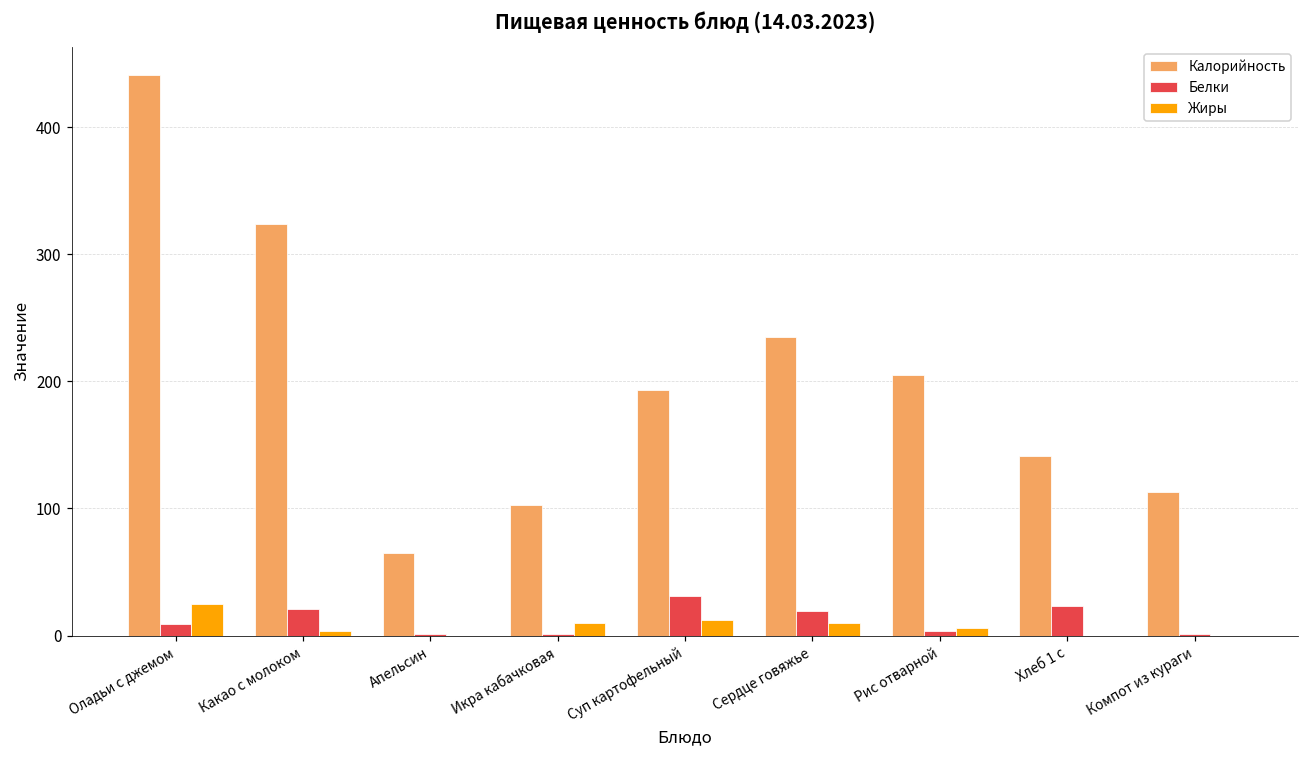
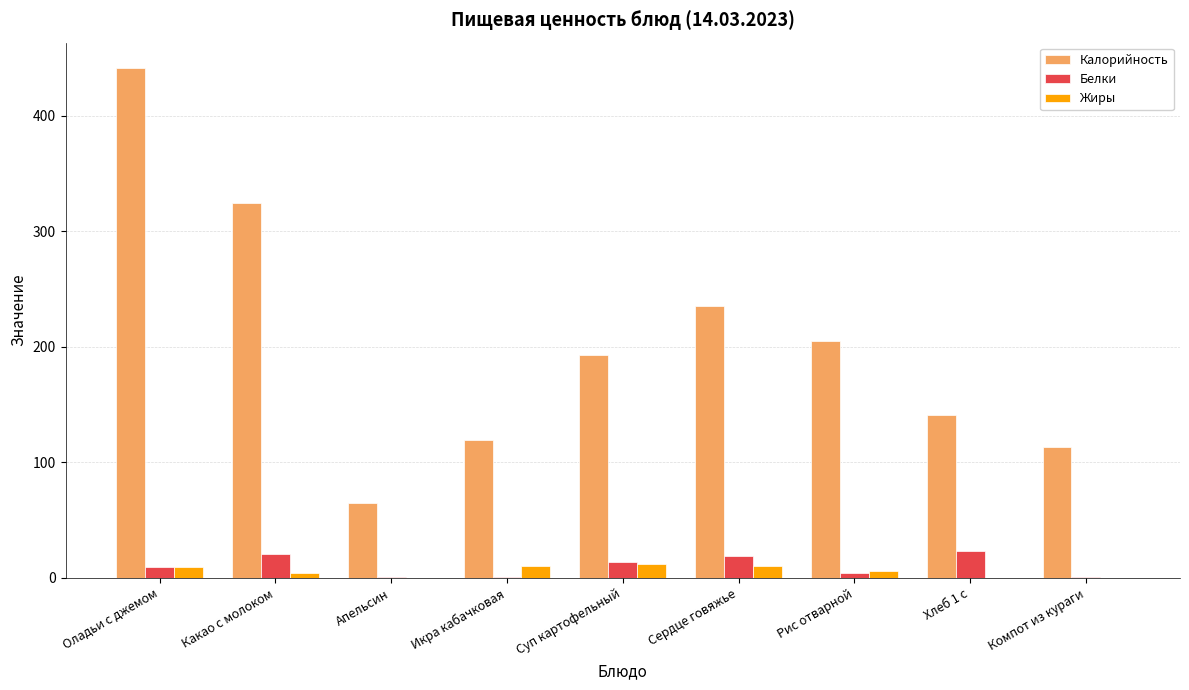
Жиры, Оладьи с джемом: 25 -> 9
Калорийность, Икра кабачковая: 103 -> 119
Белки, Суп картофельный: 31 -> 14
